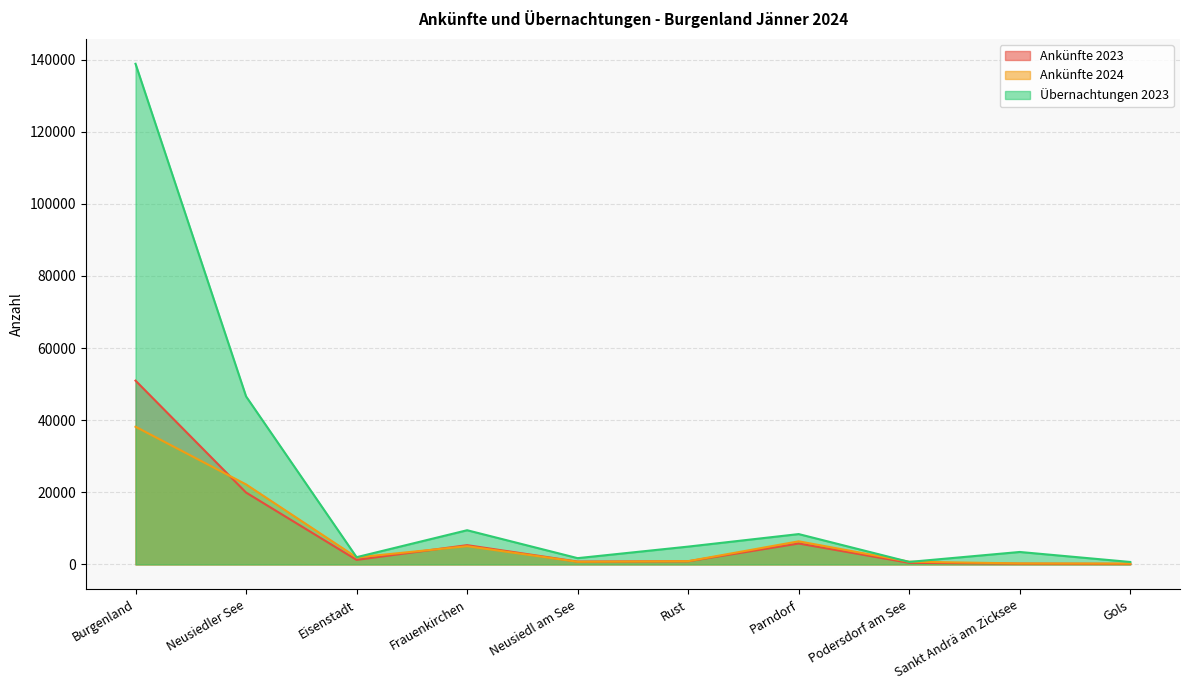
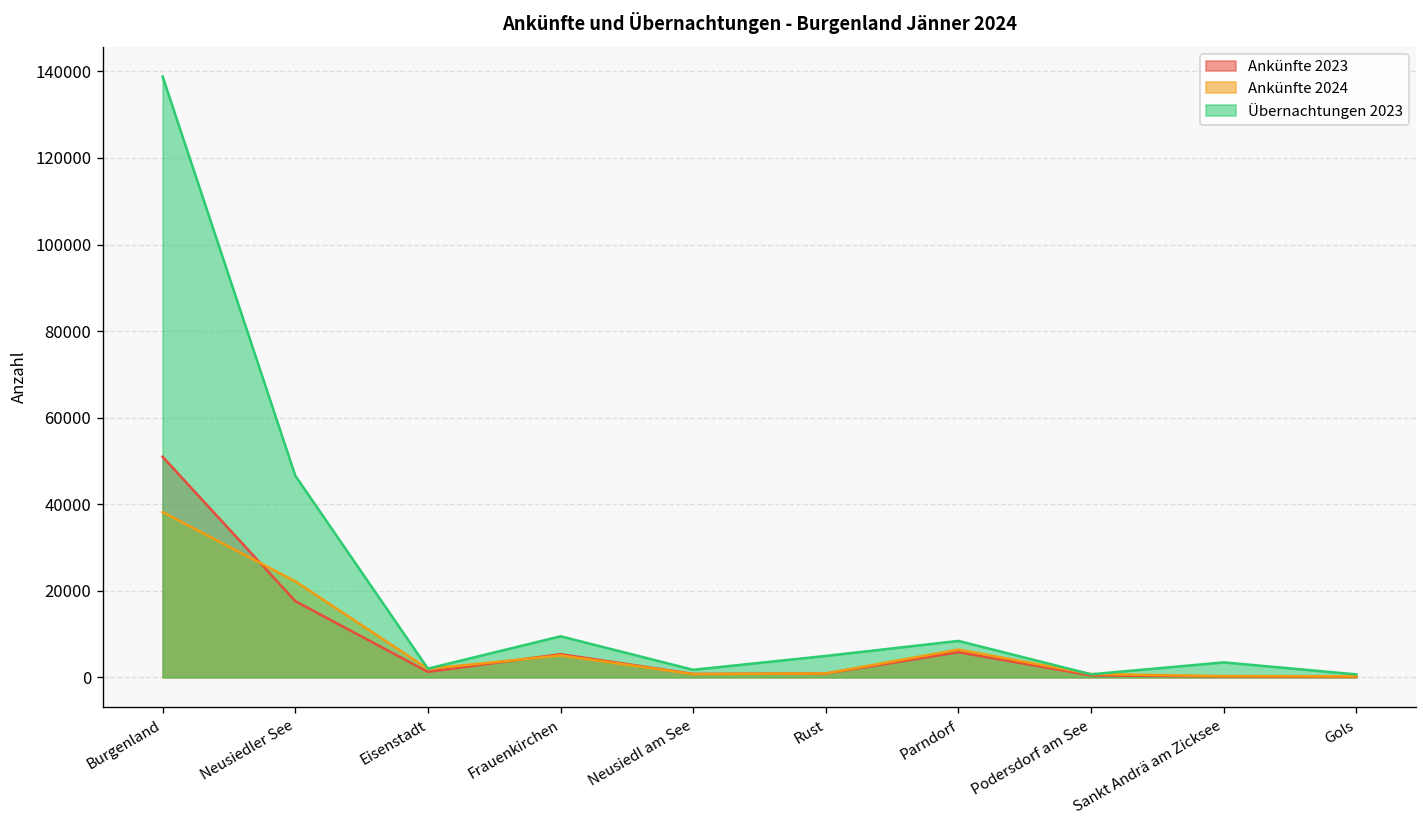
Ankünfte 2023, Neusiedler See: 20000 -> 18000
